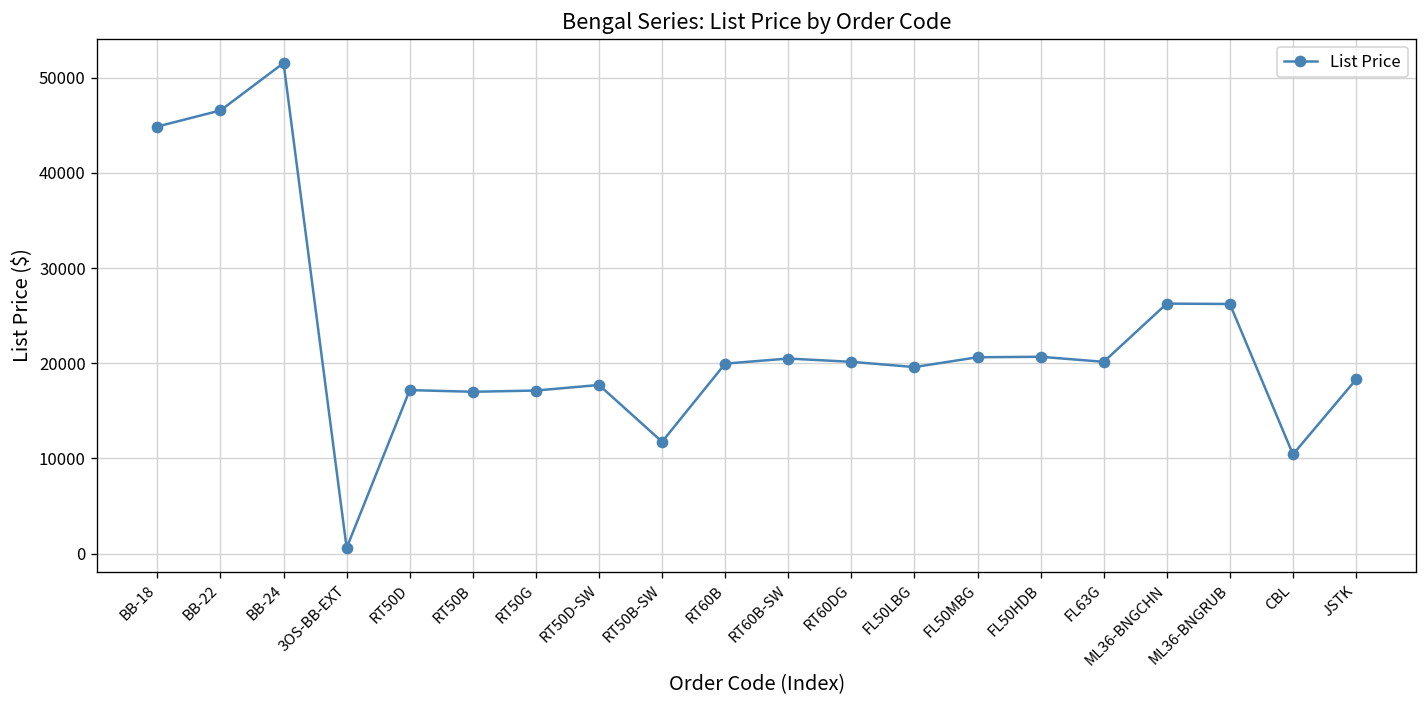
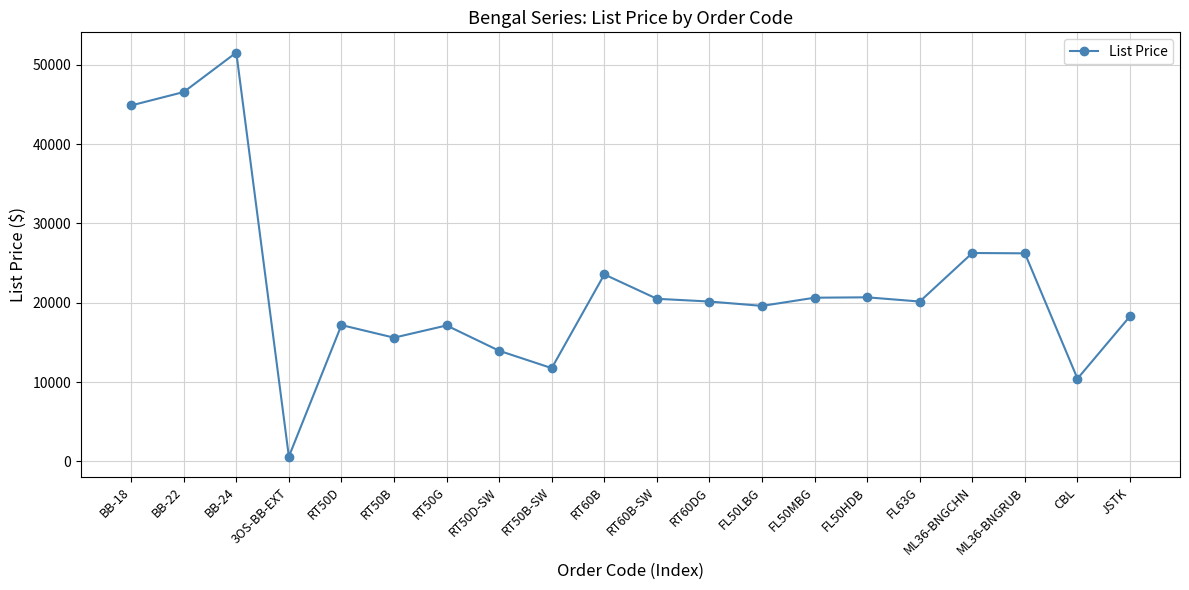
RT50B: 17000 -> 16000
RT50D-SW: 18000 -> 14000
RT60B: 20000 -> 24000
